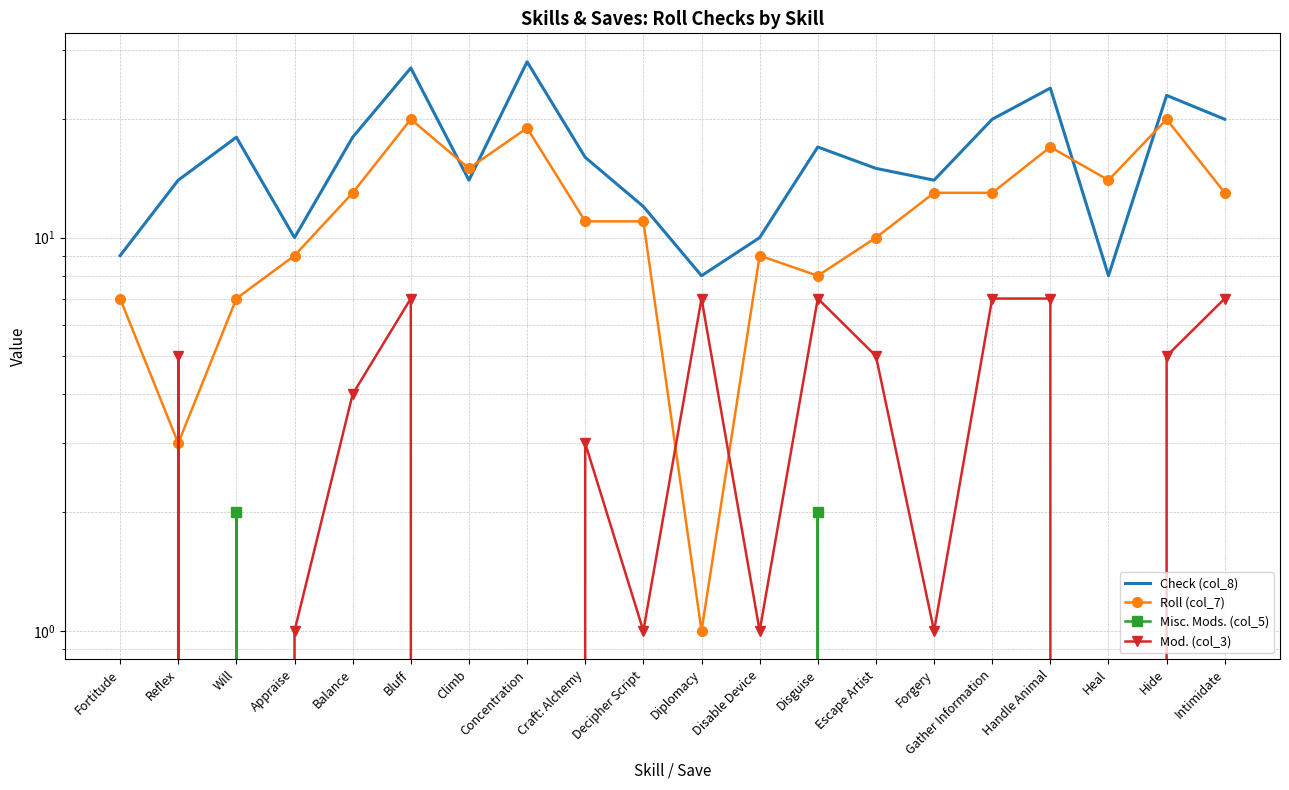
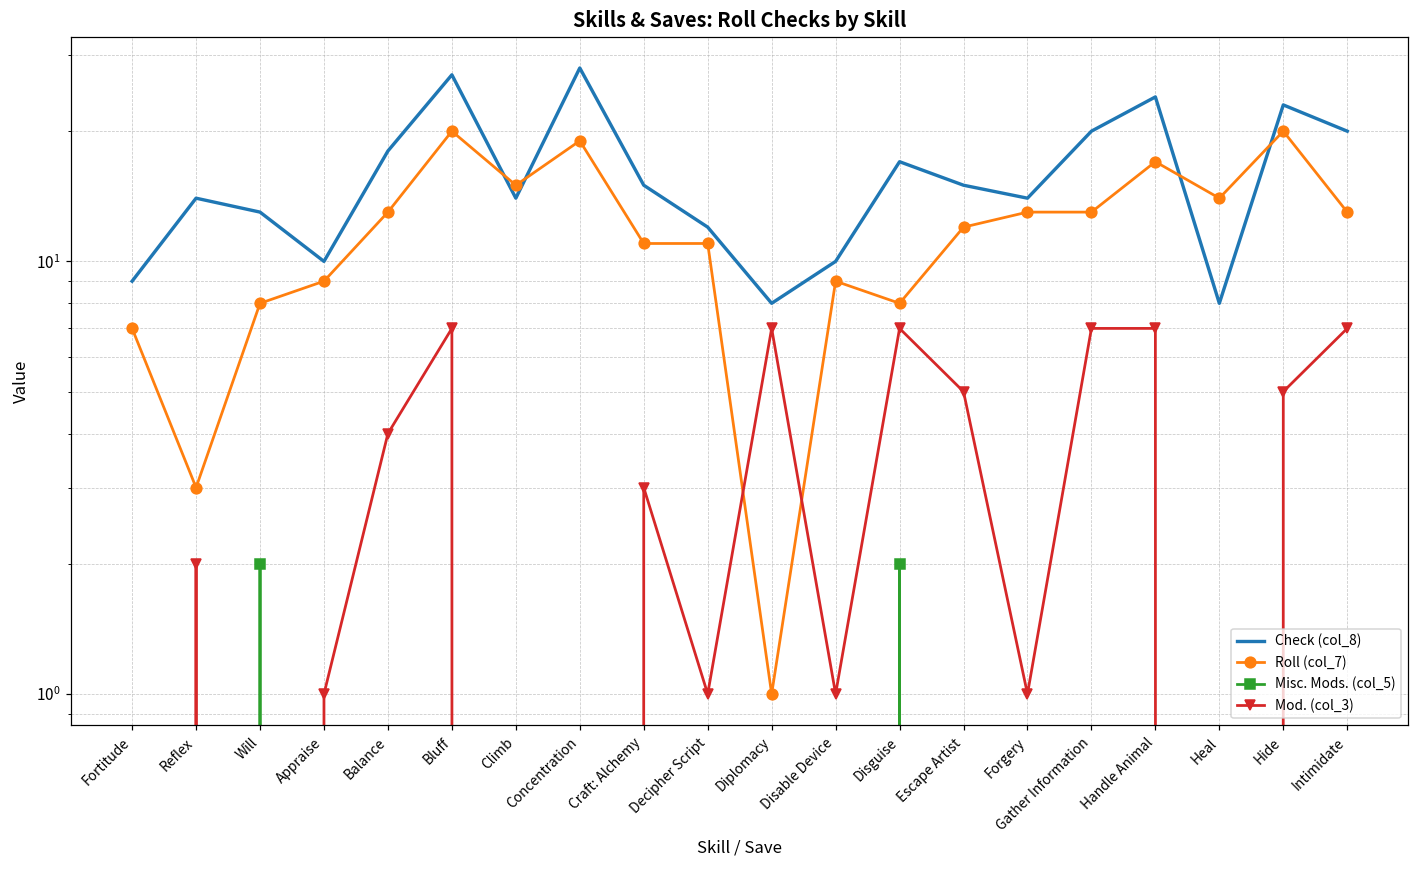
Mod. (col_3), Reflex: 5 -> 2
Check (col_8), Will: 18 -> 13
Roll (col_7), Will: 7 -> 8
Check (col_8), Craft: Alchemy: 16 -> 15
Roll (col_7), Escape Artist: 10 -> 12
